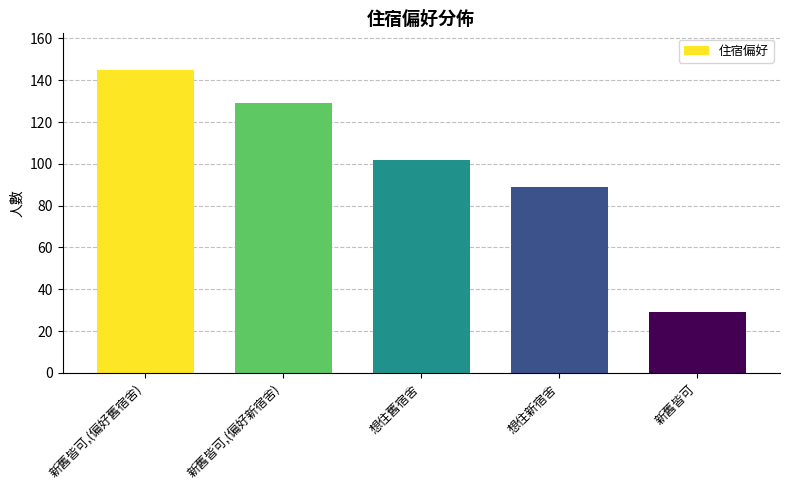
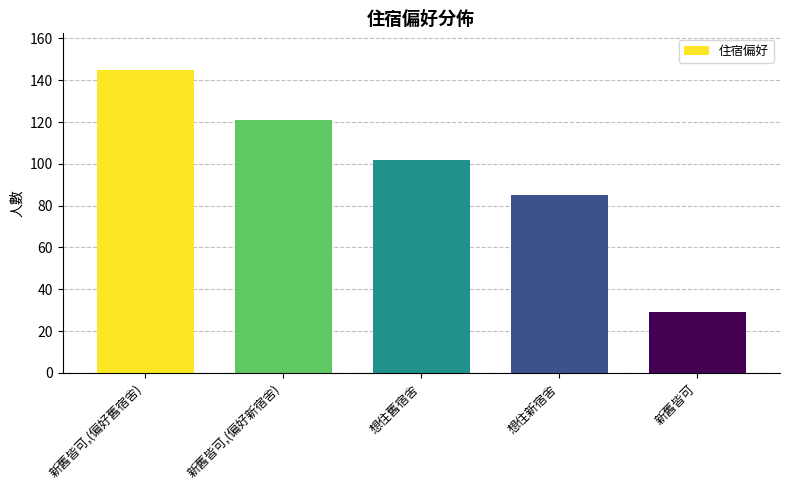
新舊皆可,(偏好新宿舍): 129 -> 121
想住新宿舍: 89 -> 85
